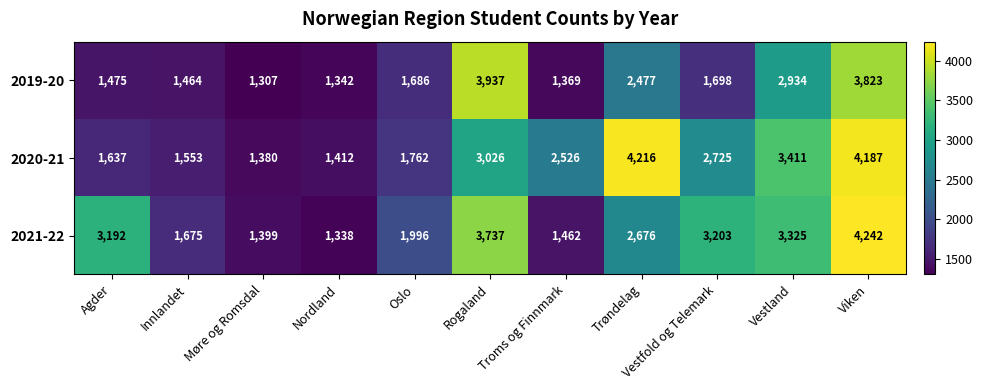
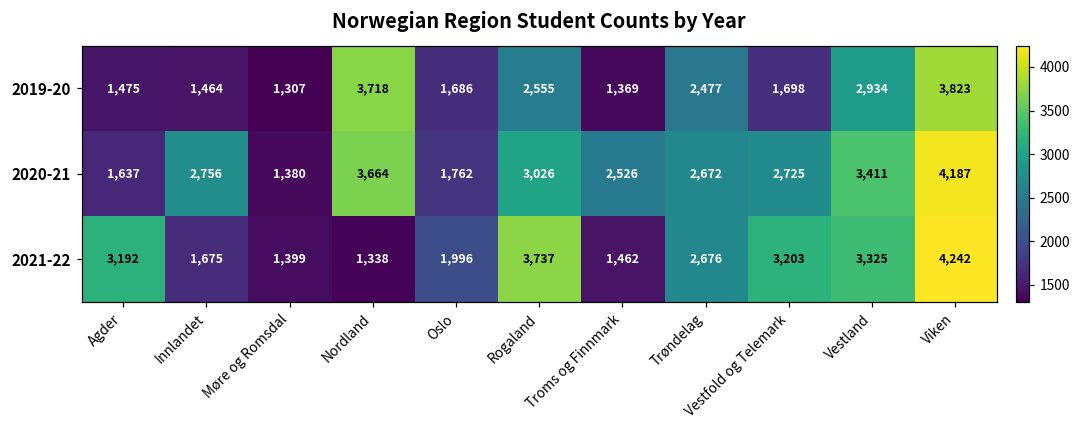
2019-20, Nordland: 1,342 -> 3,718
2019-20, Rogaland: 3,937 -> 2,555
2020-21, Innlandet: 1,553 -> 2,756
2020-21, Nordland: 1,412 -> 3,664
2020-21, Trøndelag: 4,216 -> 2,672
